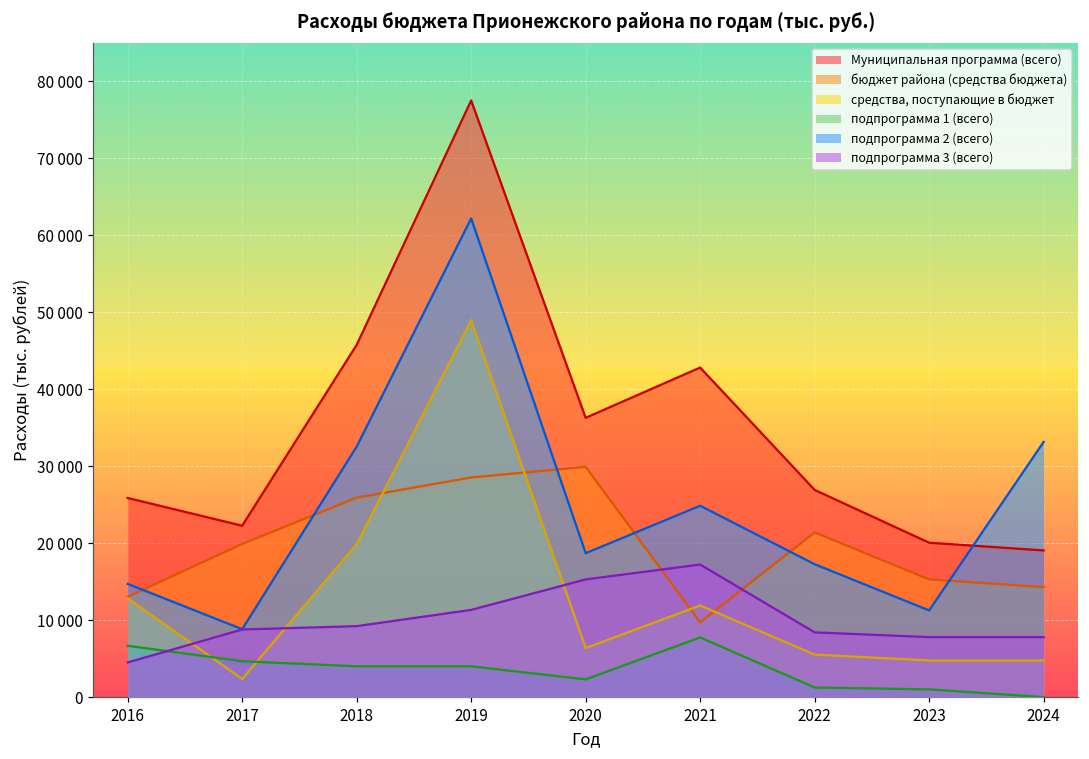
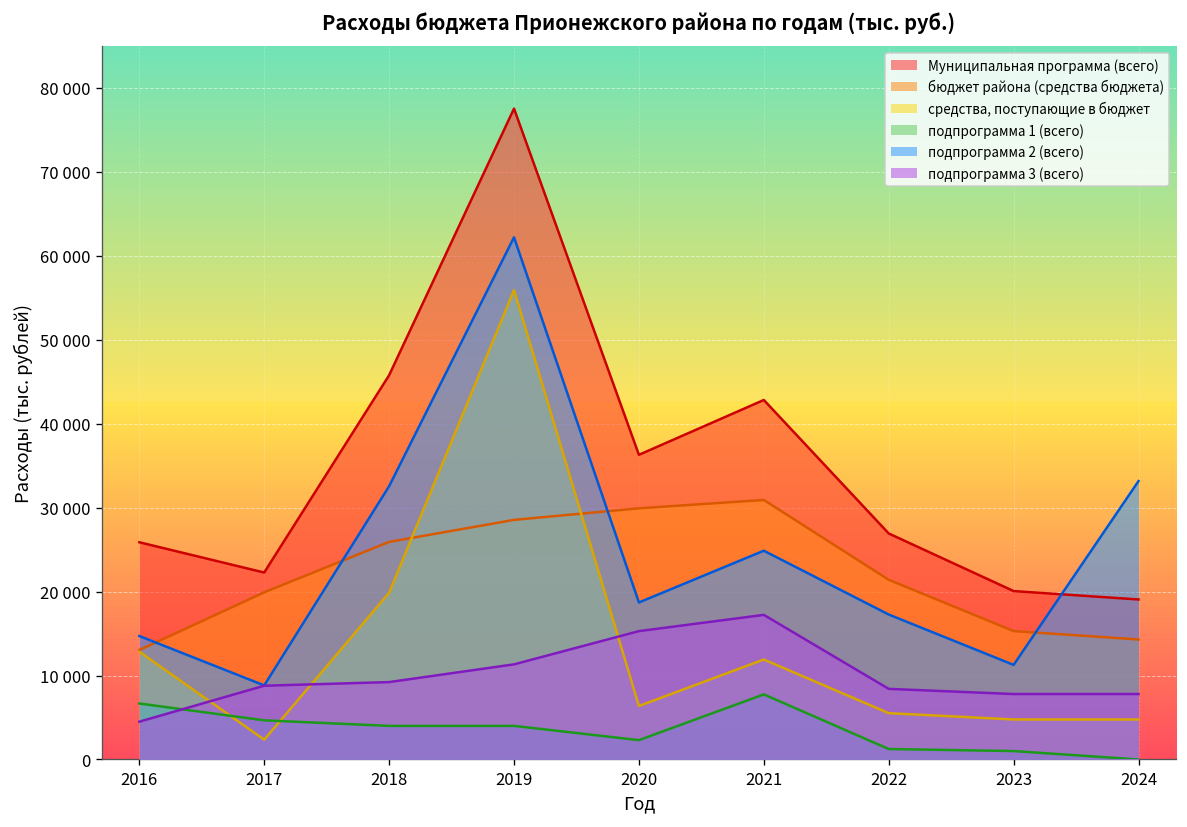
средства, поступающие в бюджет, 2019: 49000 -> 56000
бюджет района (средства бюджета), 2021: 10000 -> 31000
